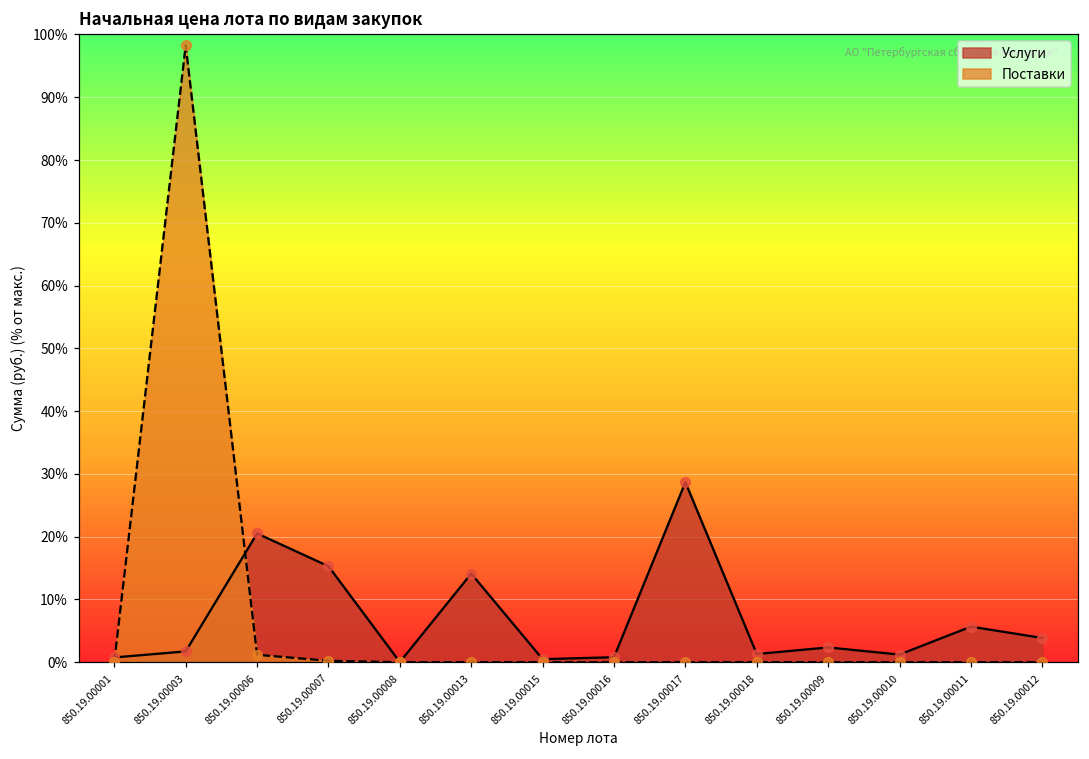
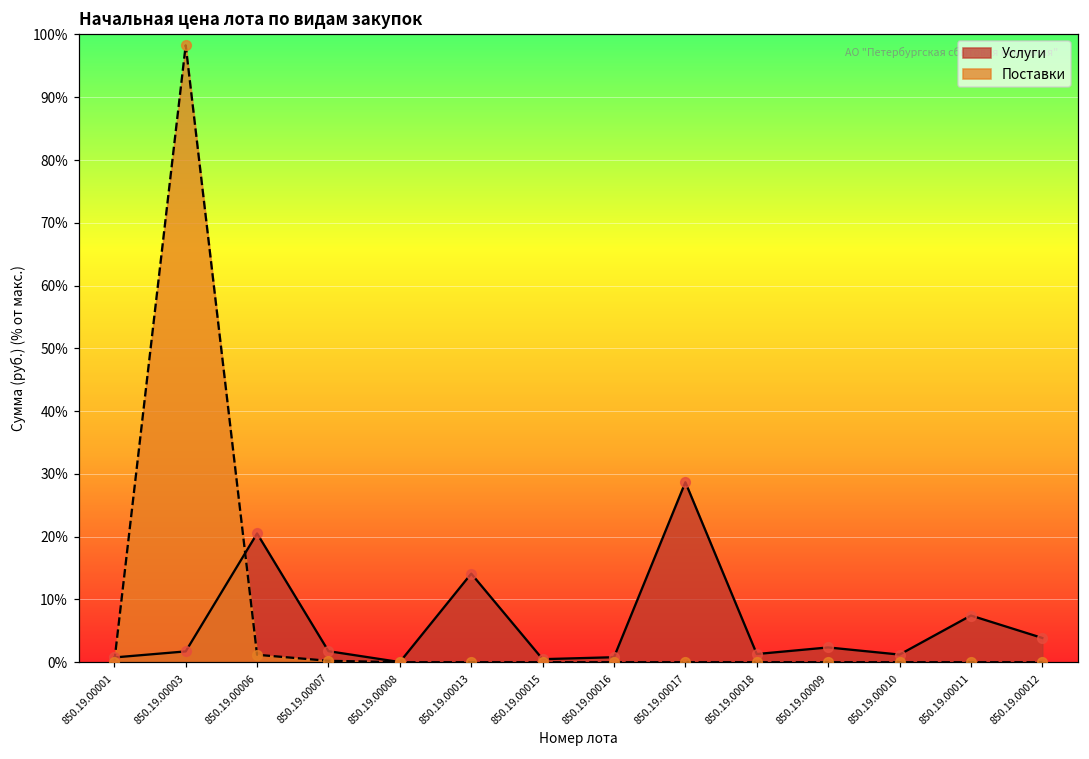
Услуги, 850.19.00007: 15% -> 2%
Услуги, 850.19.00011: 6% -> 7%
